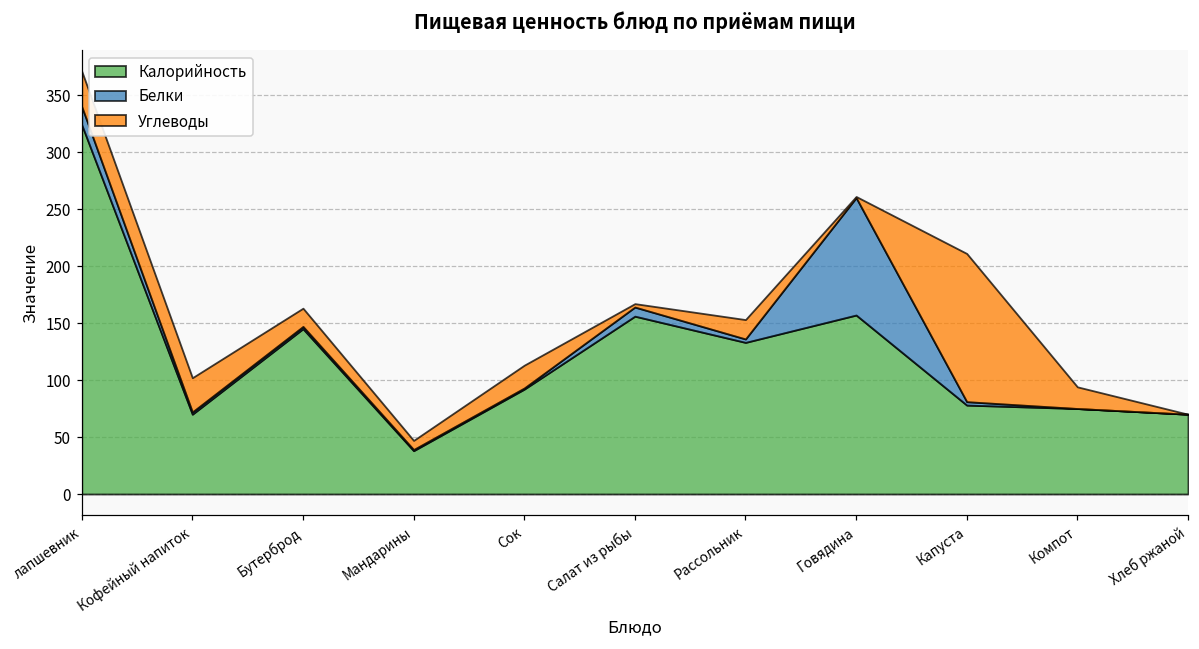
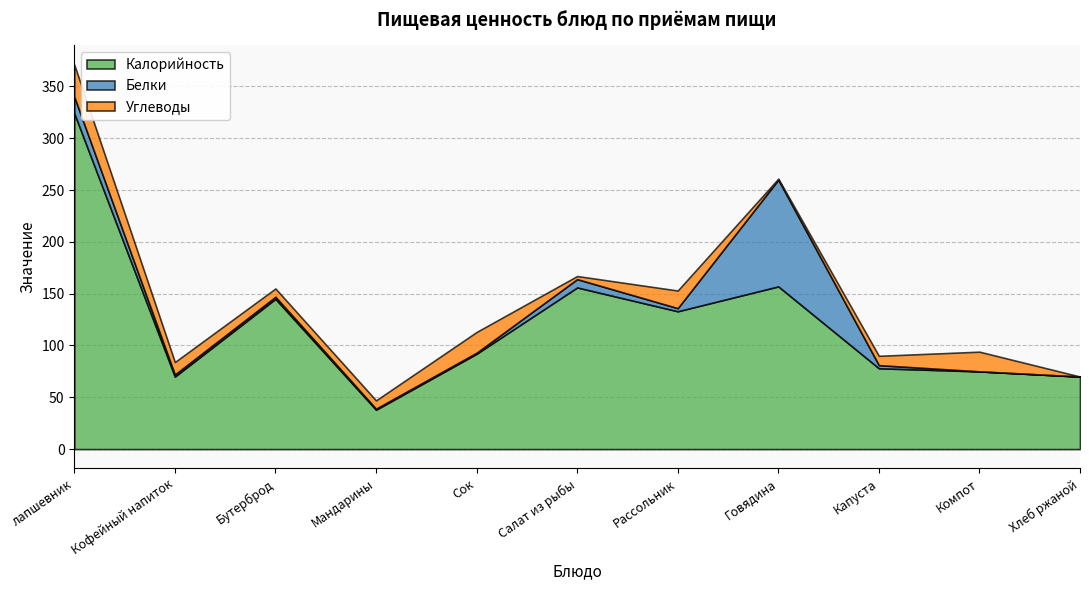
Углеводы, Кофейный напиток: 30 -> 12
Углеводы, Бутерброд: 16 -> 8
Углеводы, Капуста: 130 -> 9
